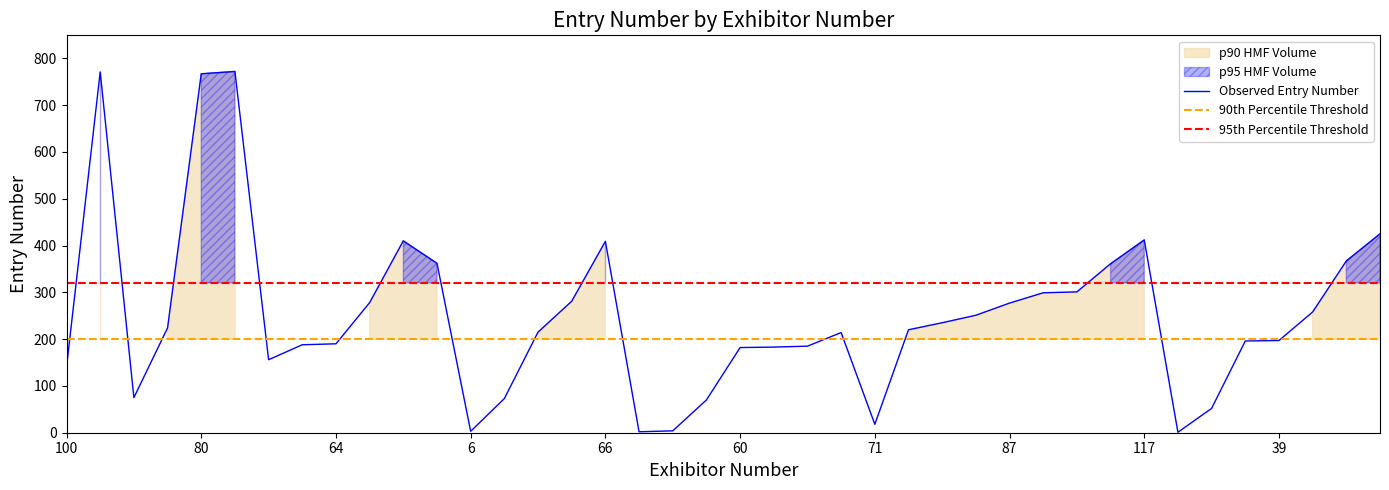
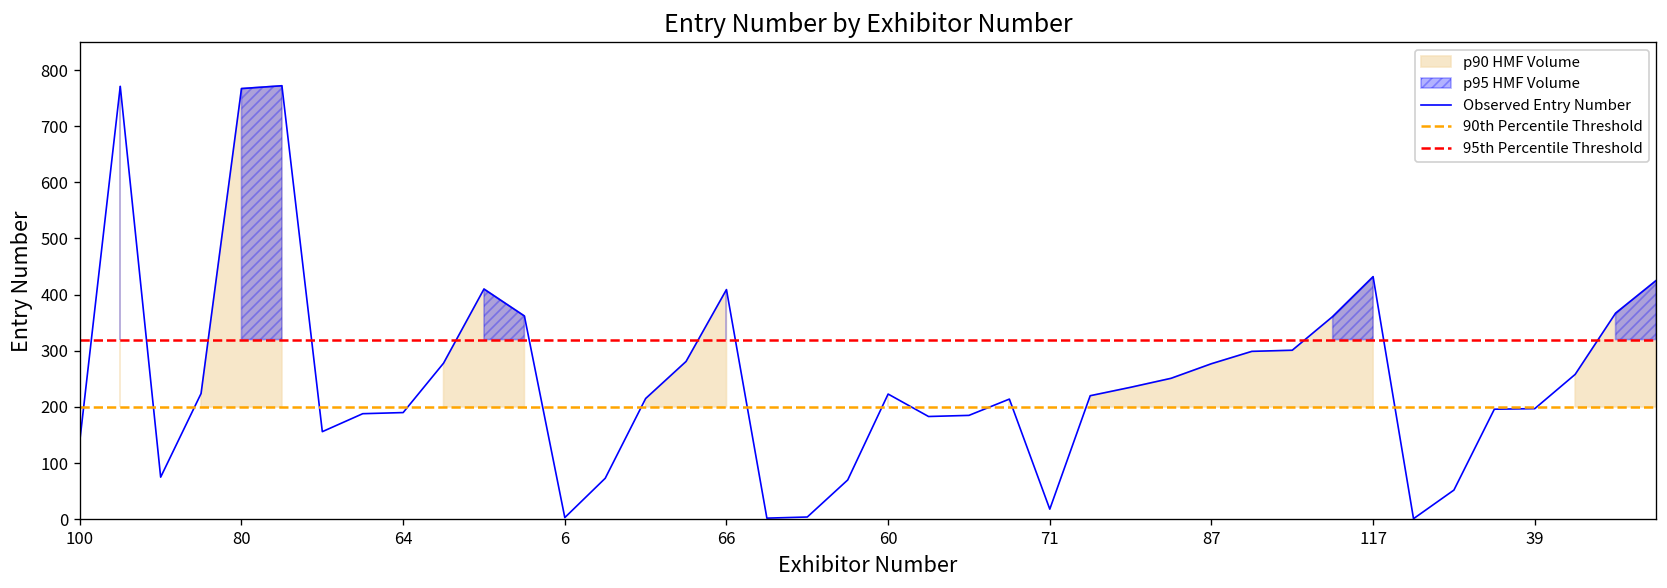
60: 180 -> 220
117: 410 -> 430
